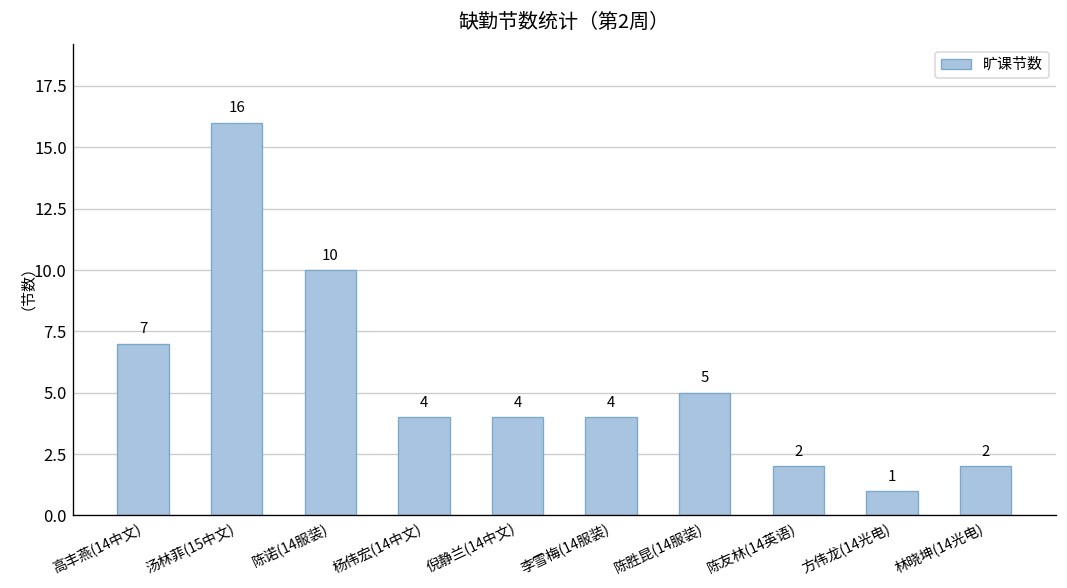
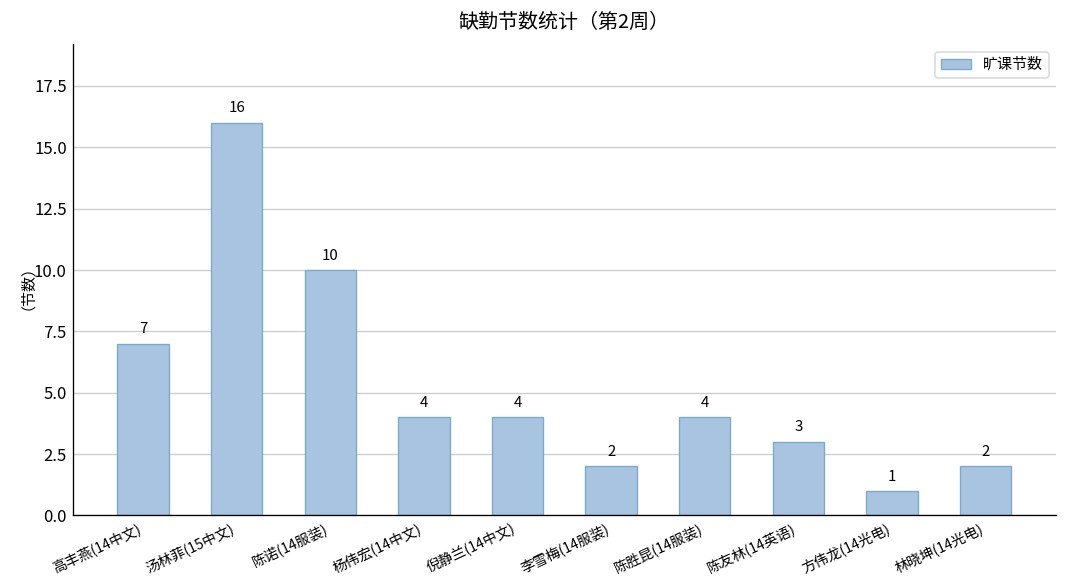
李雪梅(14服装): 4 -> 2
陈胜昆(14服装): 5 -> 4
陈友林(14英语): 2 -> 3
